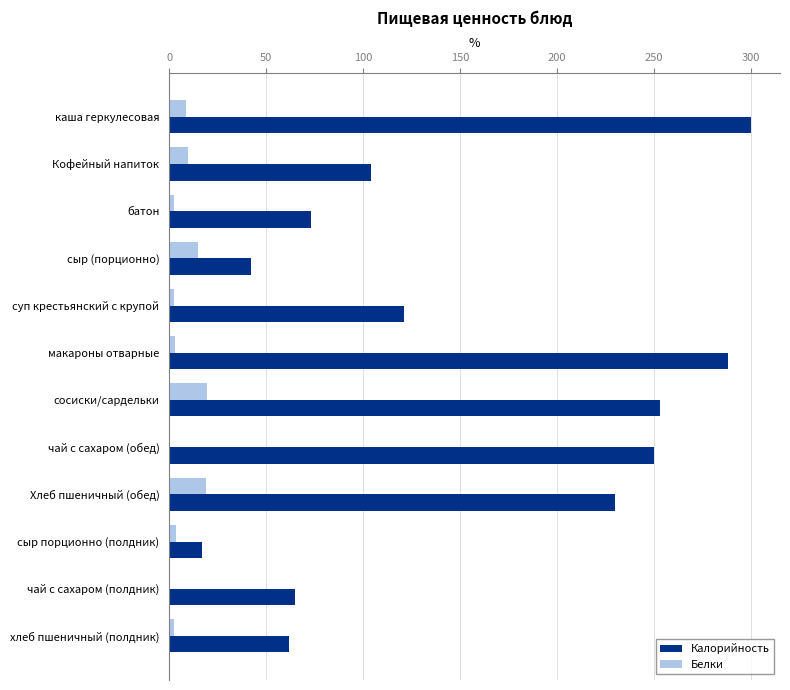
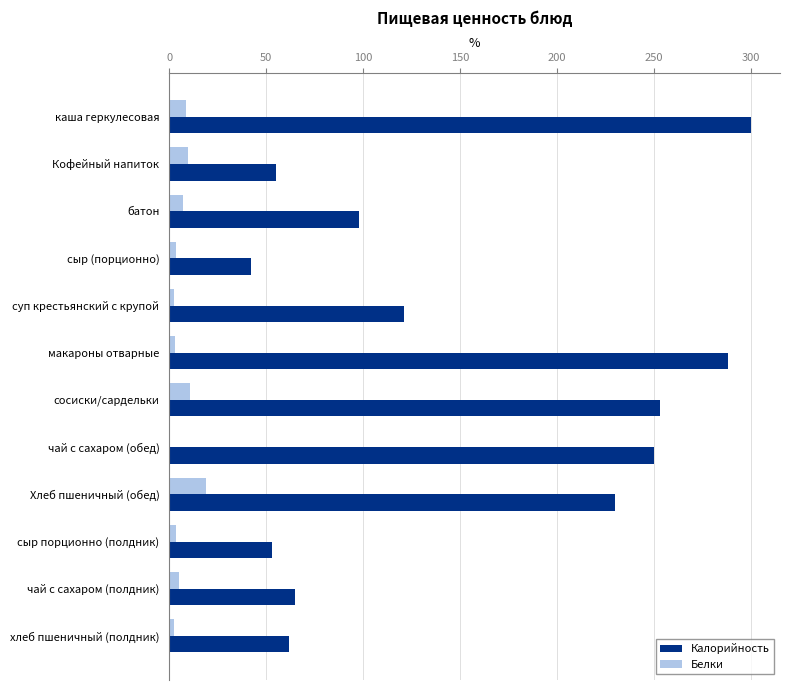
Калорийность, Кофейный напиток: 104 -> 55
Белки, батон: 3 -> 7
Калорийность, батон: 73 -> 98
Белки, сыр (порционно): 15 -> 3
Белки, сосиски/сардельки: 19 -> 11
Калорийность, сыр порционно (полдник): 17 -> 53
Белки, чай с сахаром (полдник): 0 -> 5
